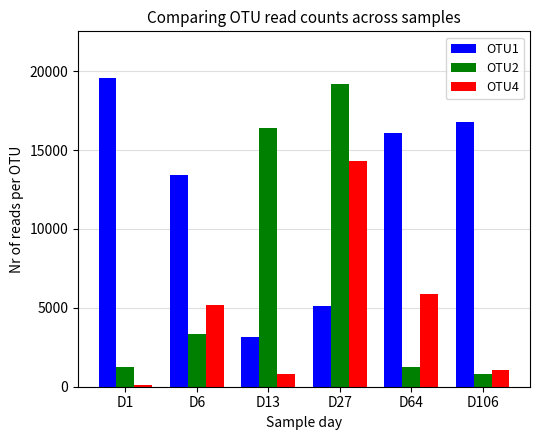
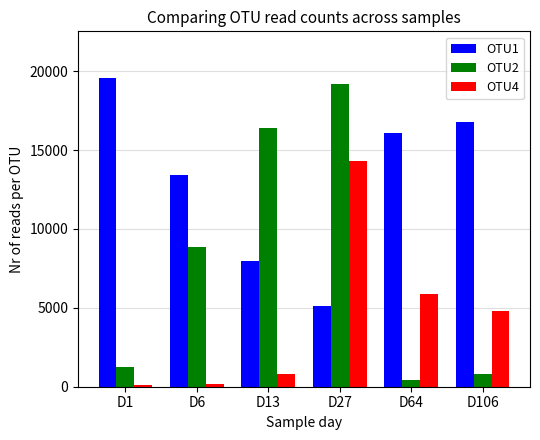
OTU2, D6: 3400 -> 8900
OTU4, D6: 5200 -> 100
OTU1, D13: 3100 -> 7900
OTU2, D64: 1200 -> 400
OTU4, D106: 1000 -> 4800
